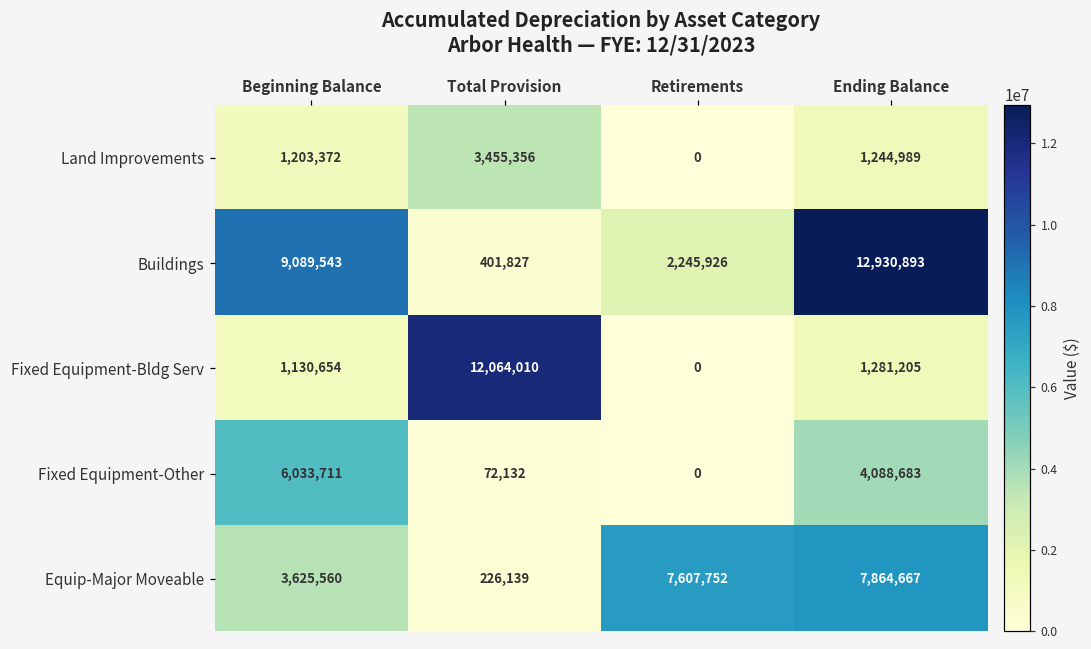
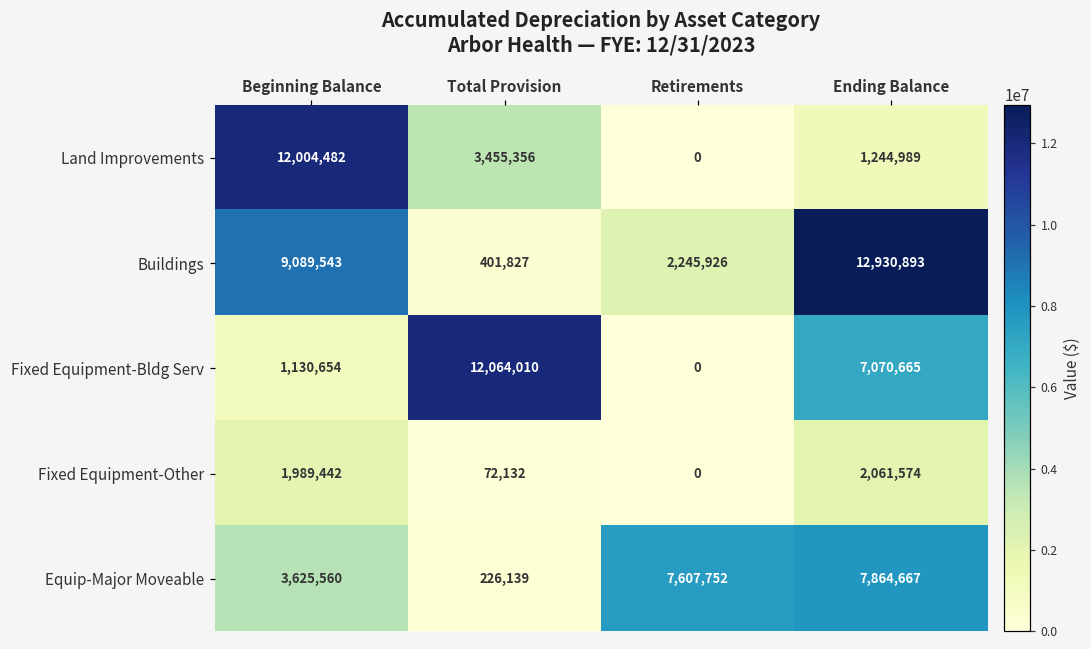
Land Improvements, Beginning Balance: 1,203,372 -> 12,004,482
Fixed Equipment-Bldg Serv, Ending Balance: 1,281,205 -> 7,070,665
Fixed Equipment-Other, Beginning Balance: 6,033,711 -> 1,989,442
Fixed Equipment-Other, Ending Balance: 4,088,683 -> 2,061,574
